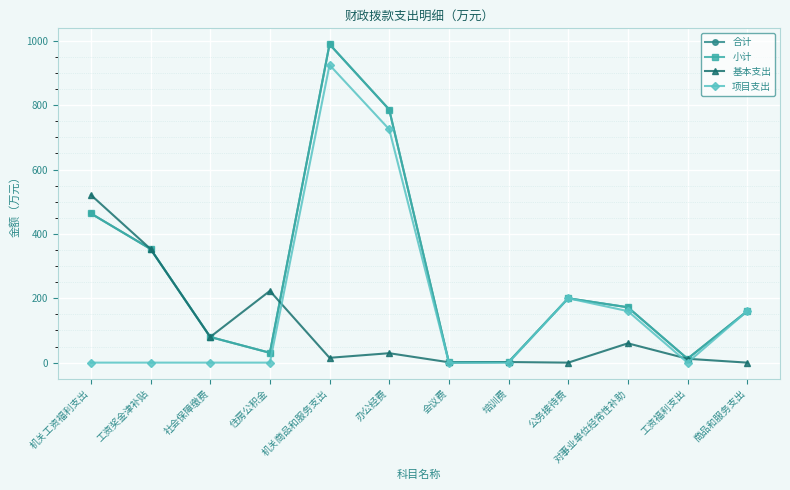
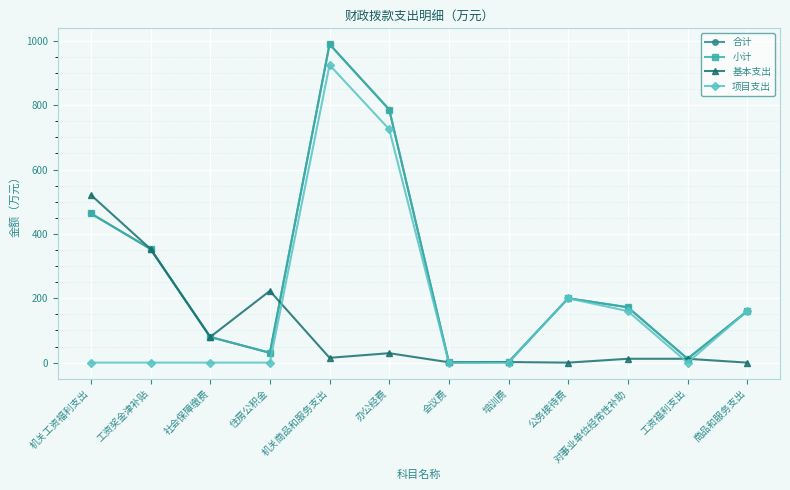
基本支出, 对事业单位经常性补助: 60 -> 10
